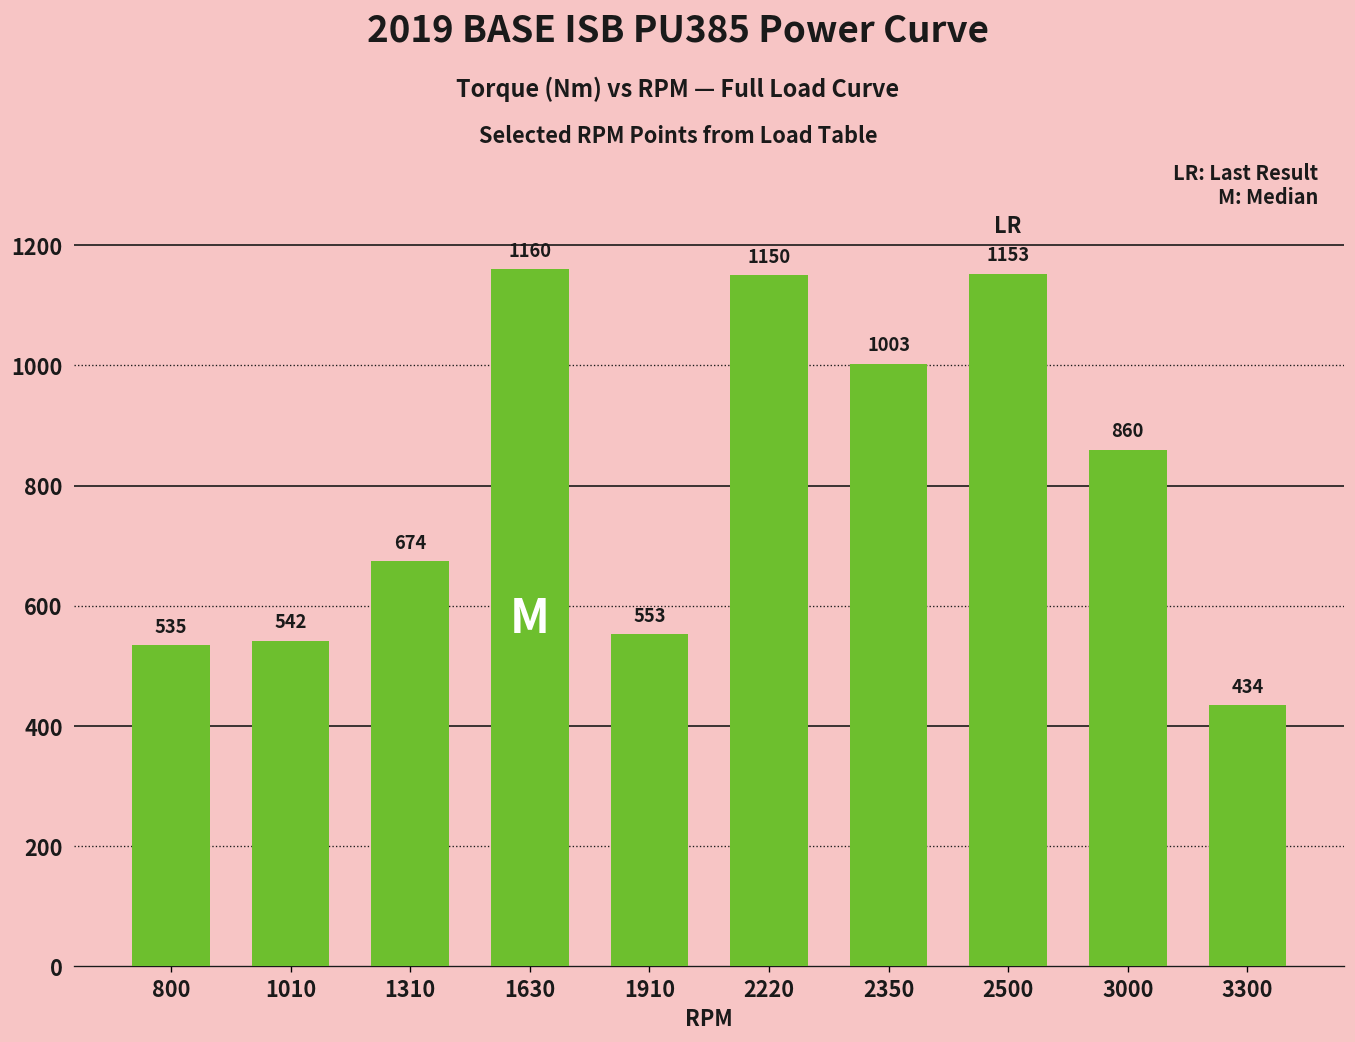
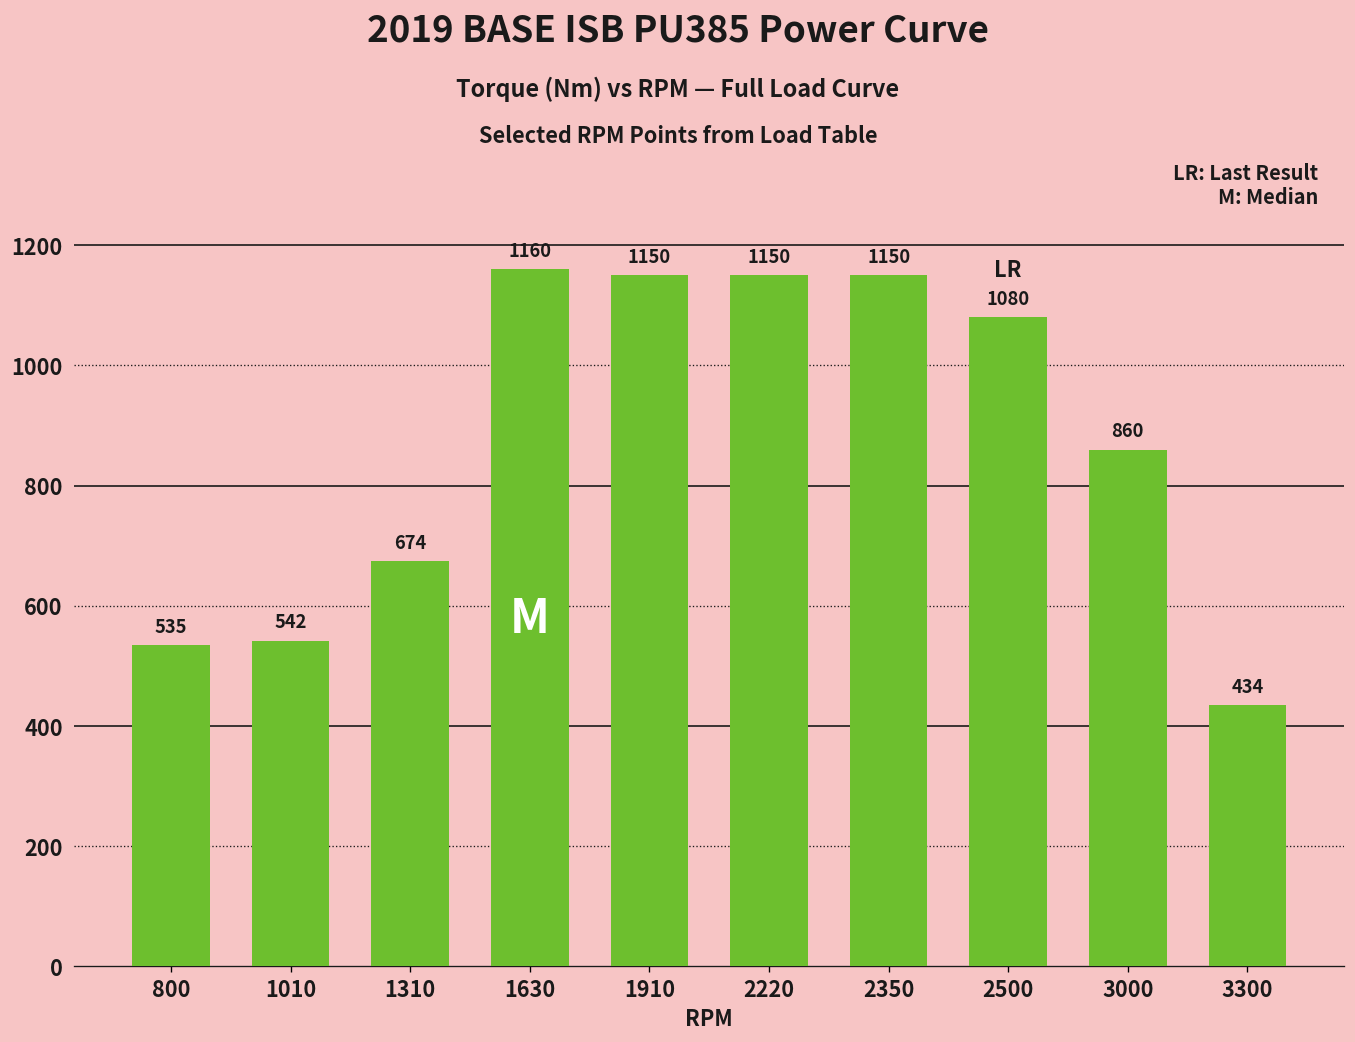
1910: 553 -> 1150
2350: 1003 -> 1150
2500: 1153 -> 1080
